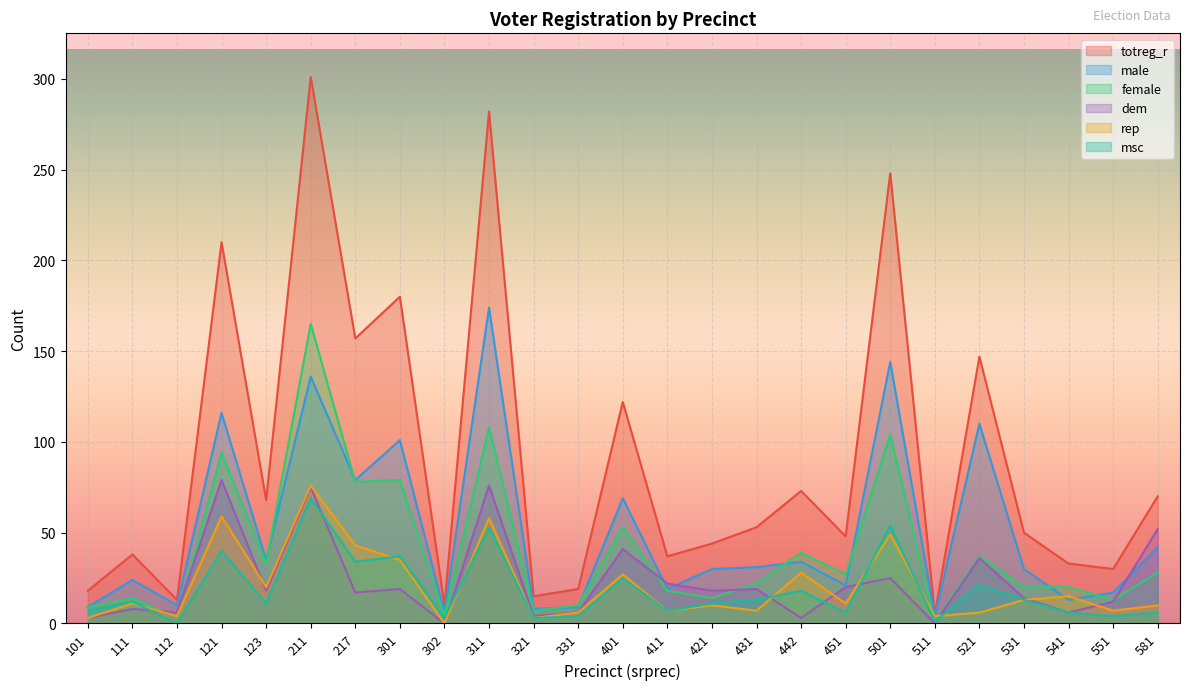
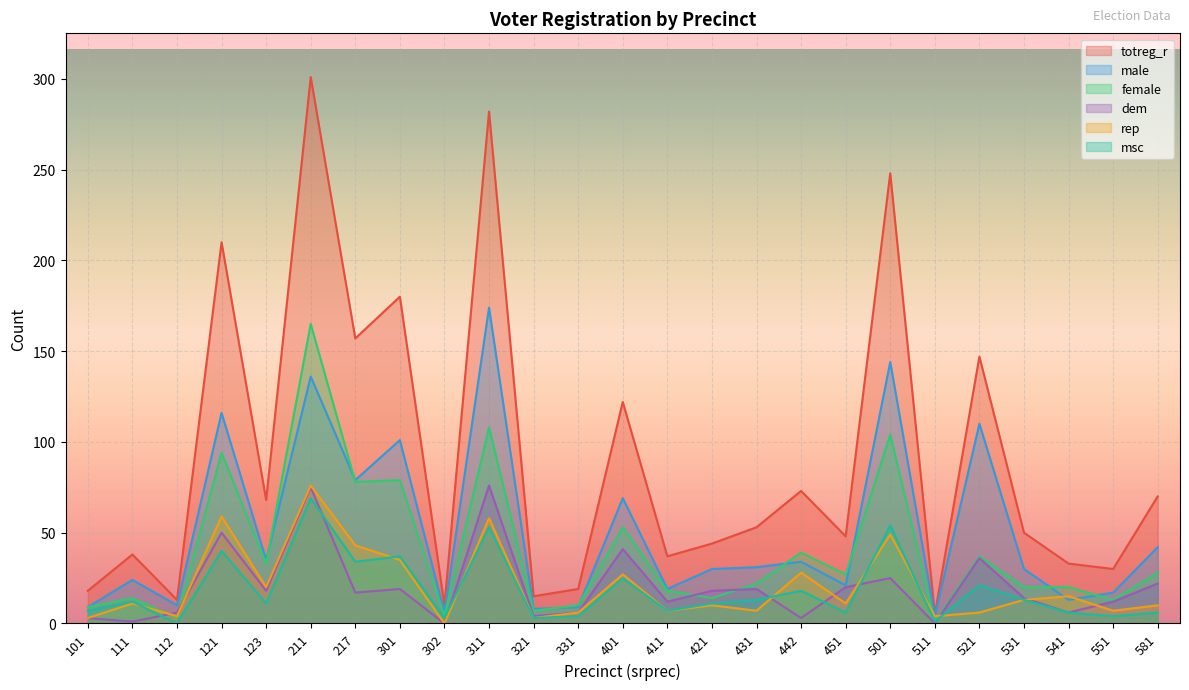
dem, 111: 8 -> 1
dem, 121: 79 -> 50
dem, 411: 22 -> 12
dem, 581: 52 -> 22
